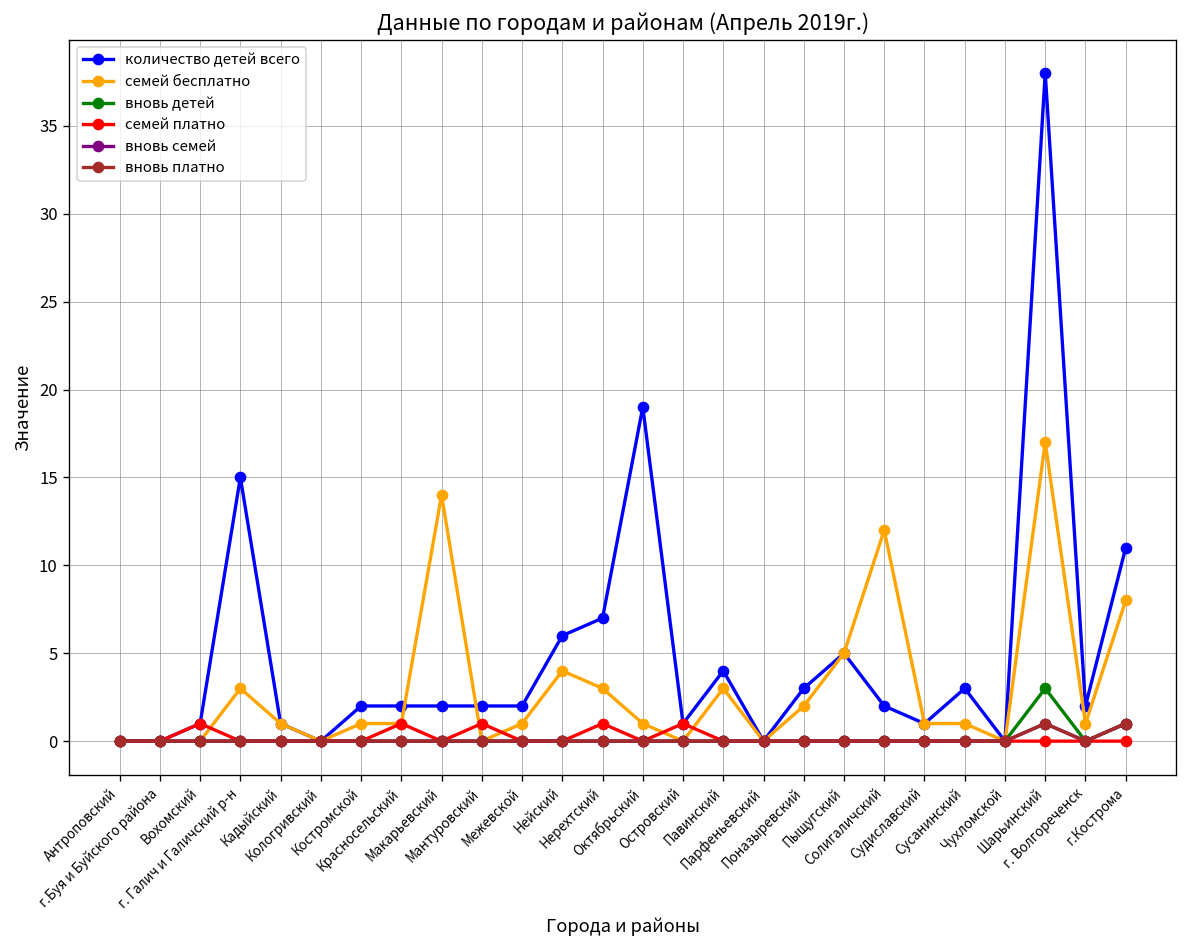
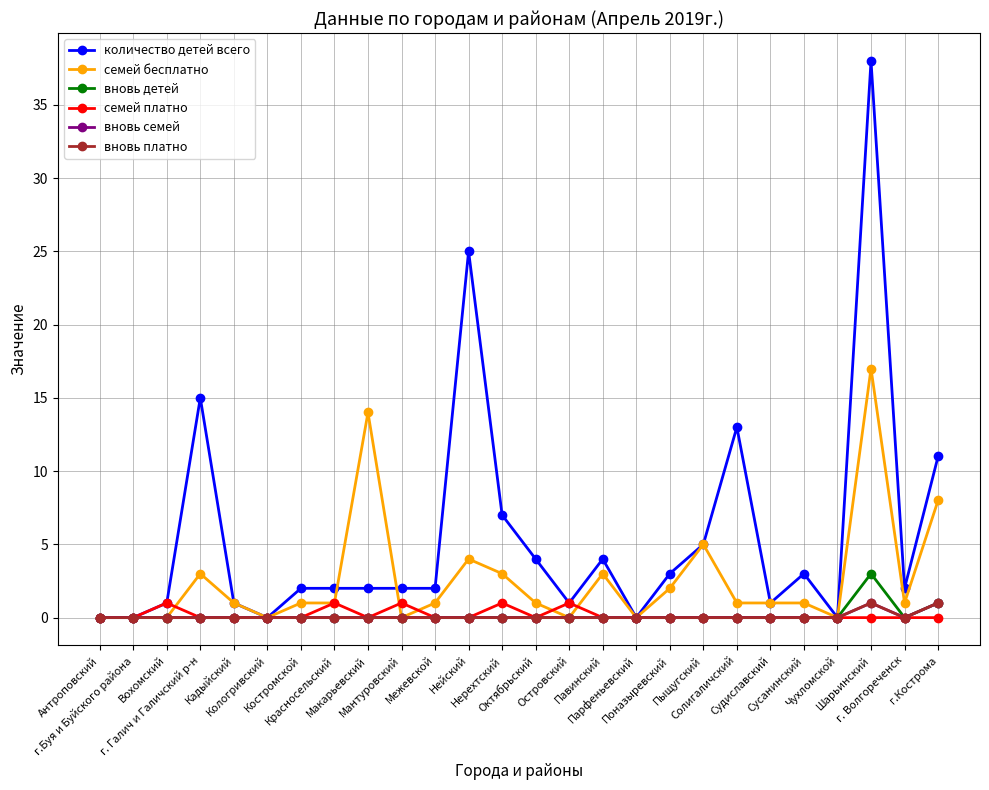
количество детей всего, Нейский: 6 -> 25
количество детей всего, Октябрьский: 19 -> 4
количество детей всего, Солигаличский: 2 -> 13
семей бесплатно, Солигаличский: 12 -> 1
